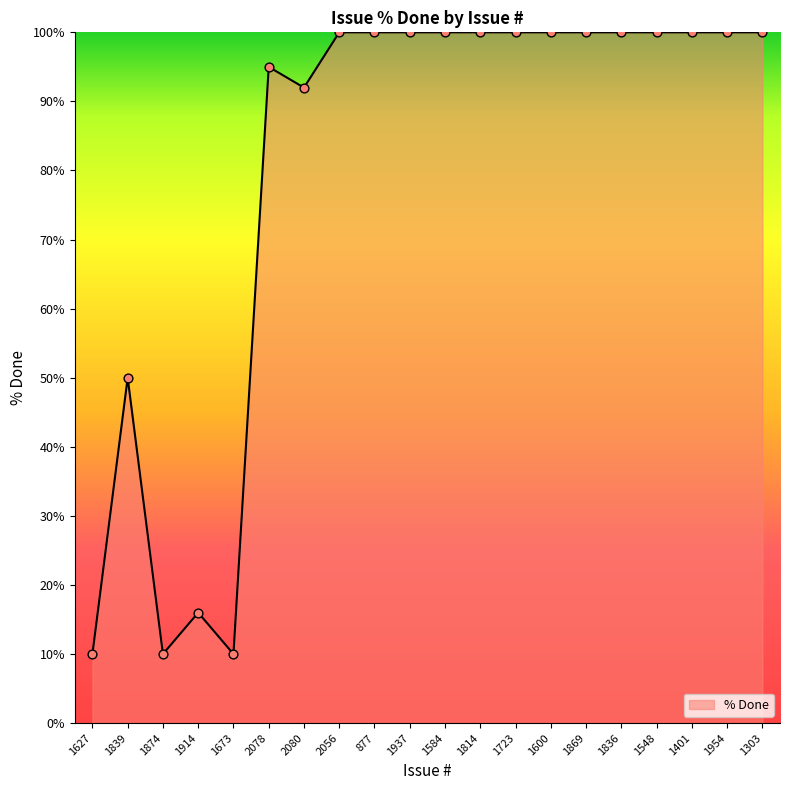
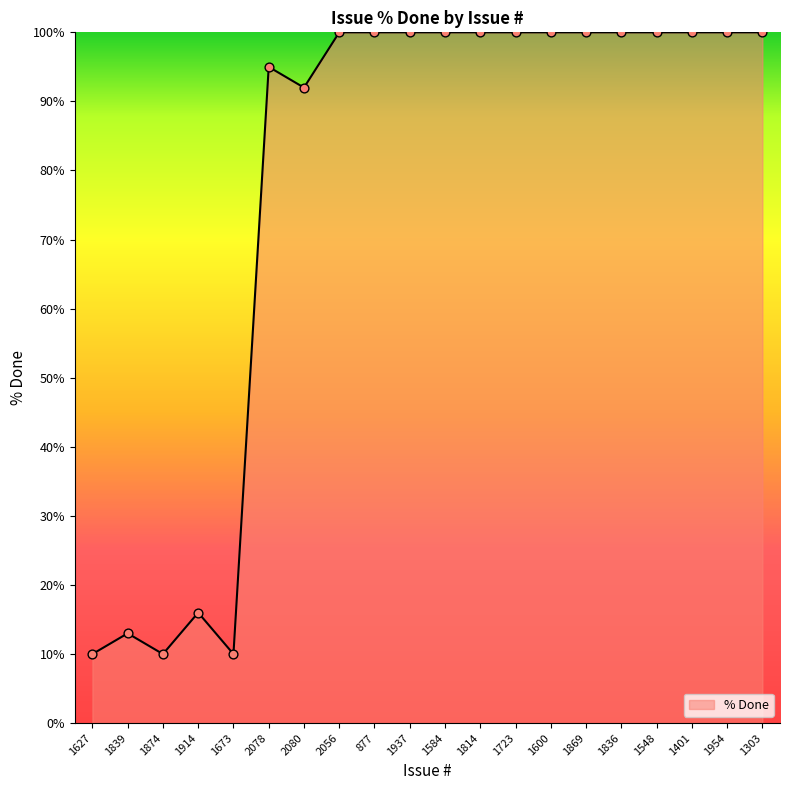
1839: 50% -> 13%
